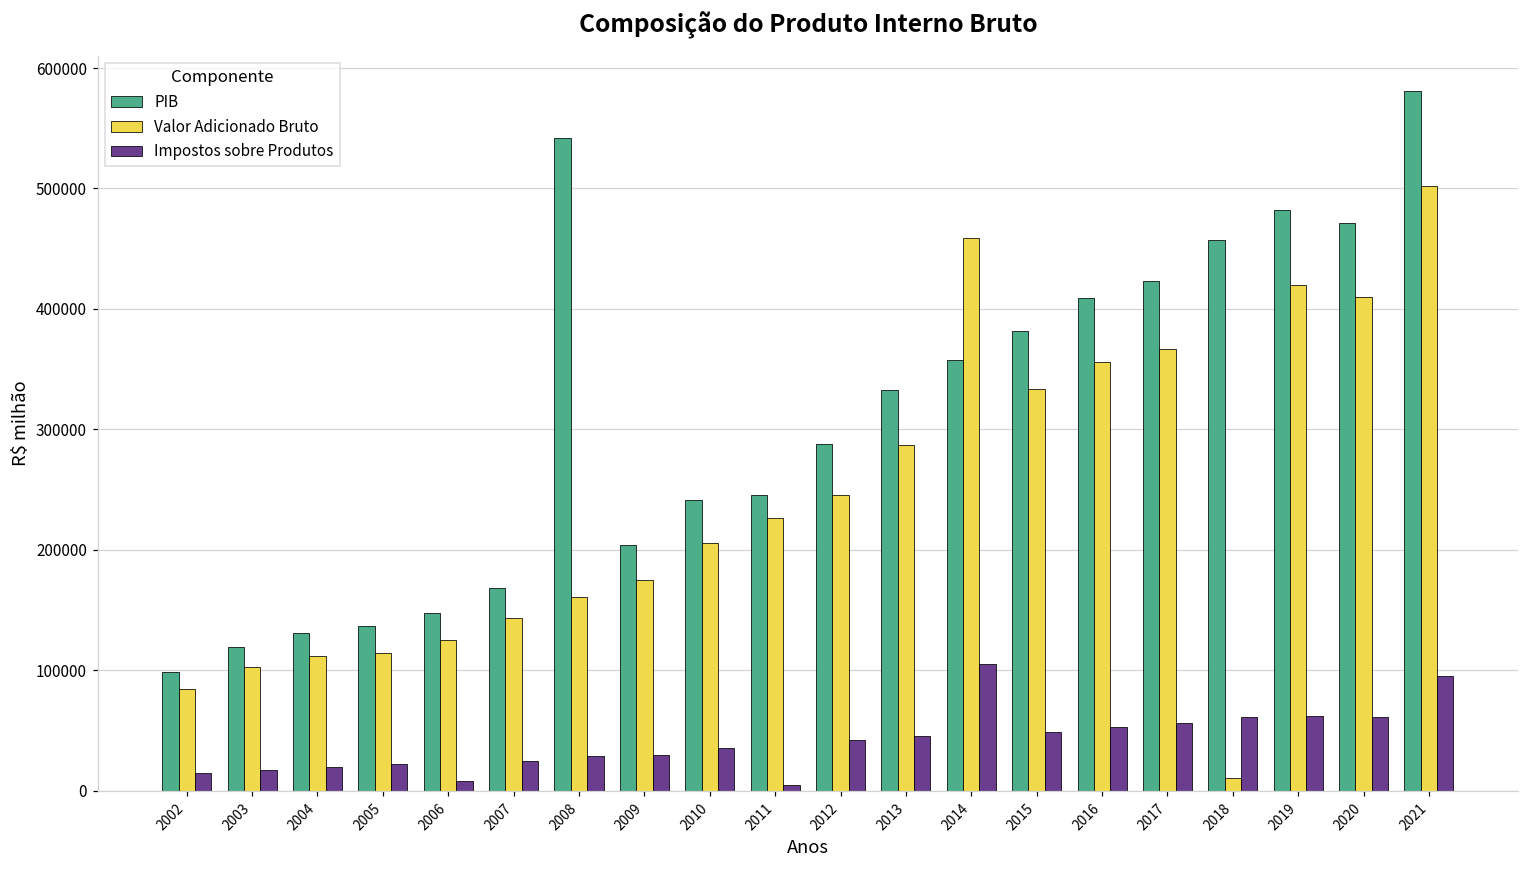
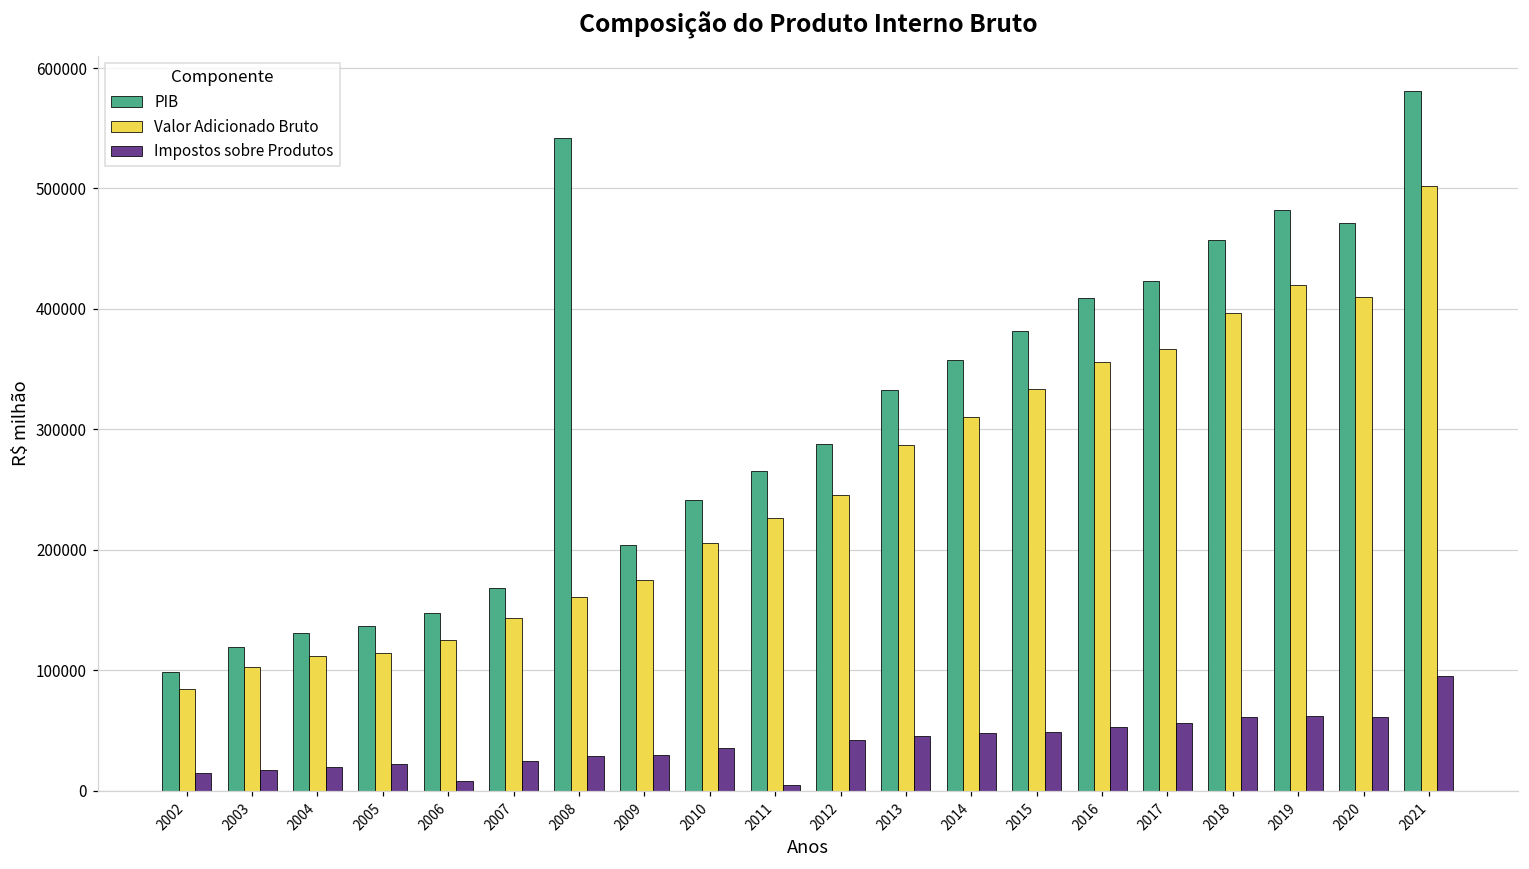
PIB, 2011: 246000 -> 265000
Valor Adicionado Bruto, 2014: 459000 -> 310000
Impostos sobre Produtos, 2014: 105000 -> 48000
Valor Adicionado Bruto, 2018: 10000 -> 397000
